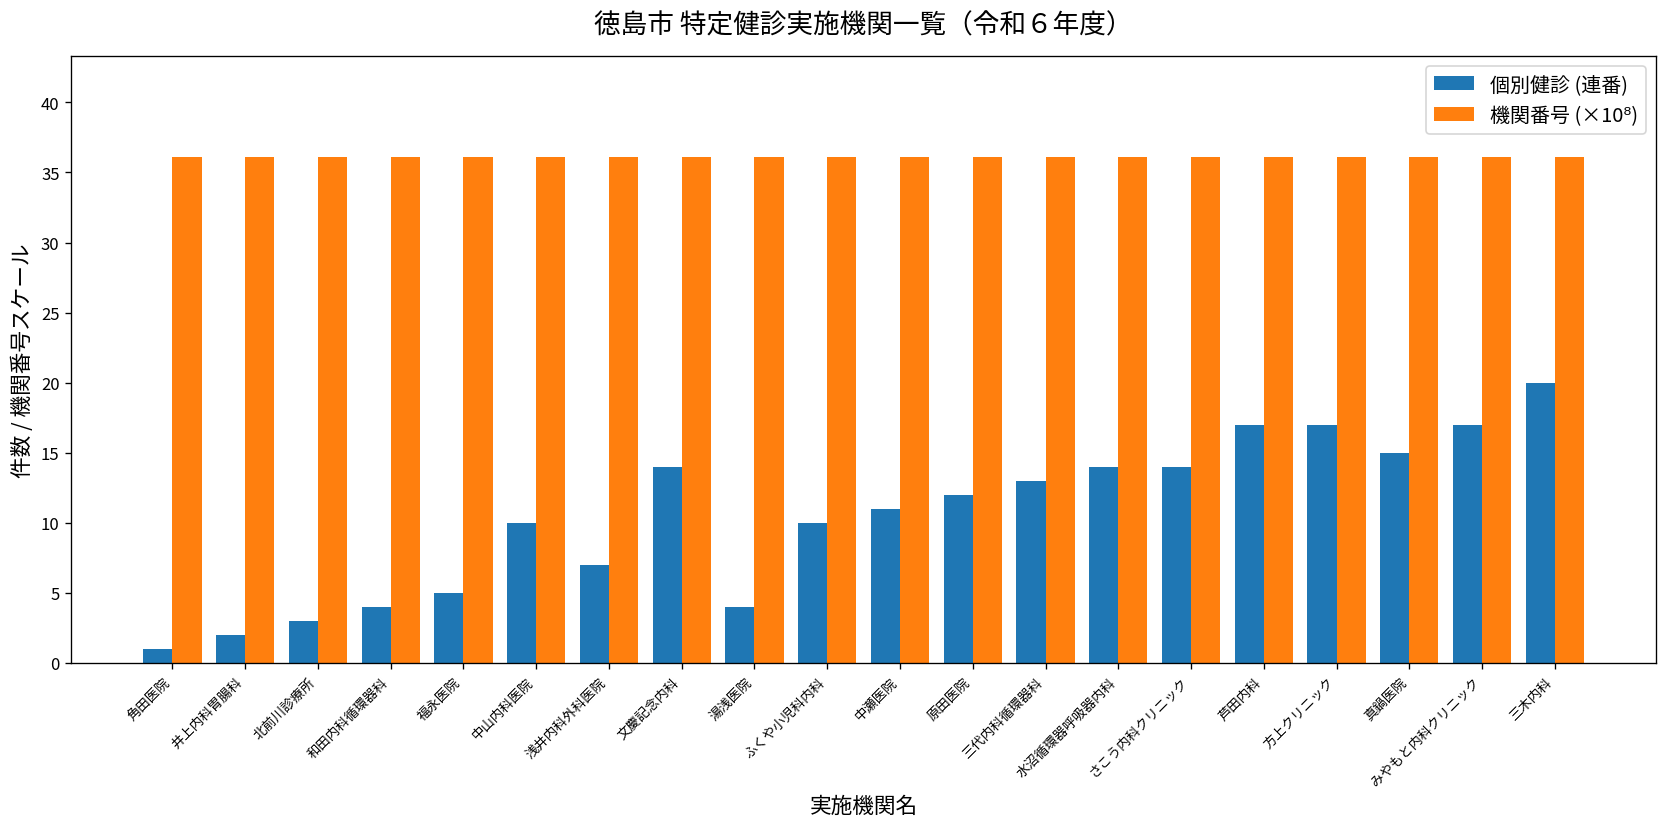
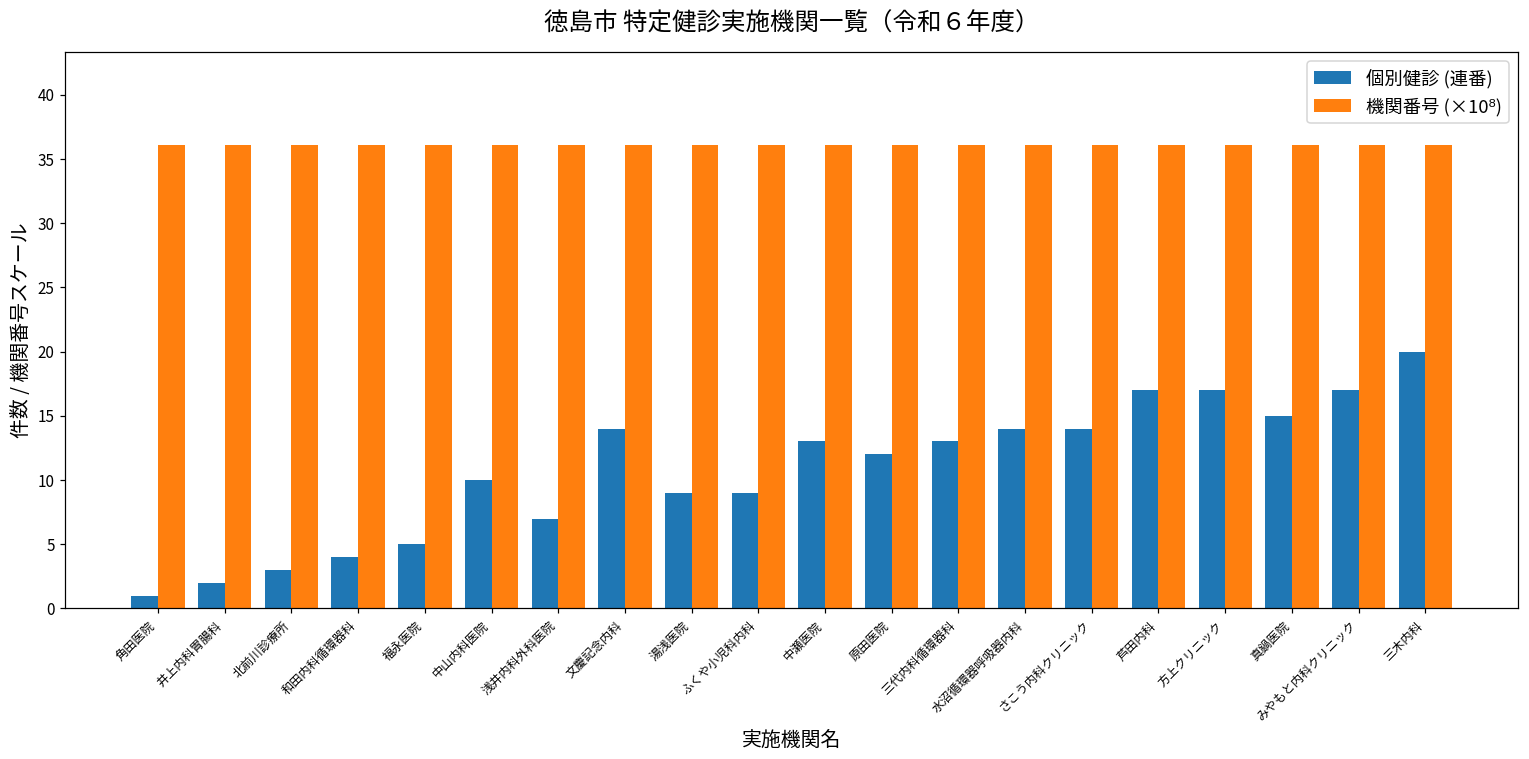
個別健診 (連番), 湯浅医院: 4 -> 9
個別健診 (連番), ふくや小児科内科: 10 -> 9
個別健診 (連番), 中瀬医院: 11 -> 13
